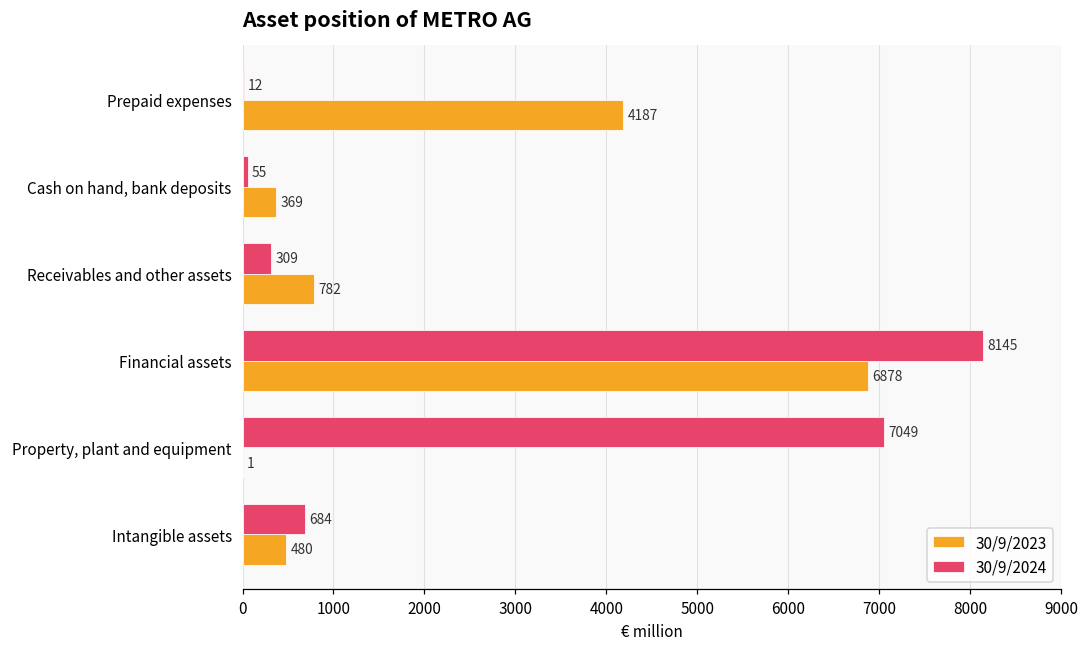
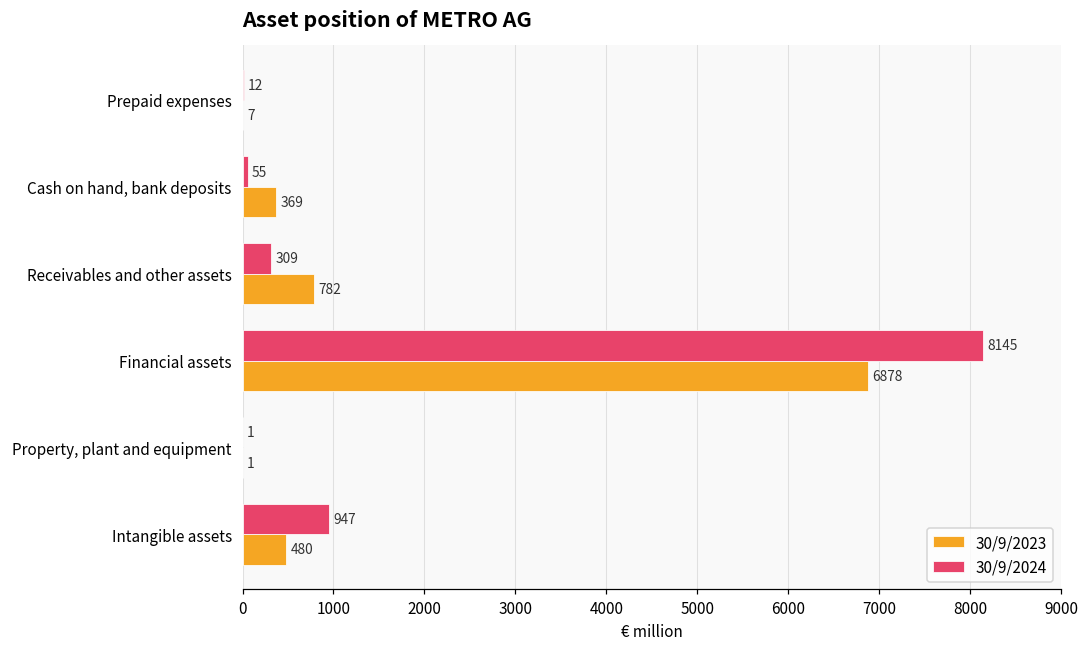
30/9/2023, Prepaid expenses: 4187 -> 7
30/9/2024, Property, plant and equipment: 7049 -> 1
30/9/2024, Intangible assets: 684 -> 947
